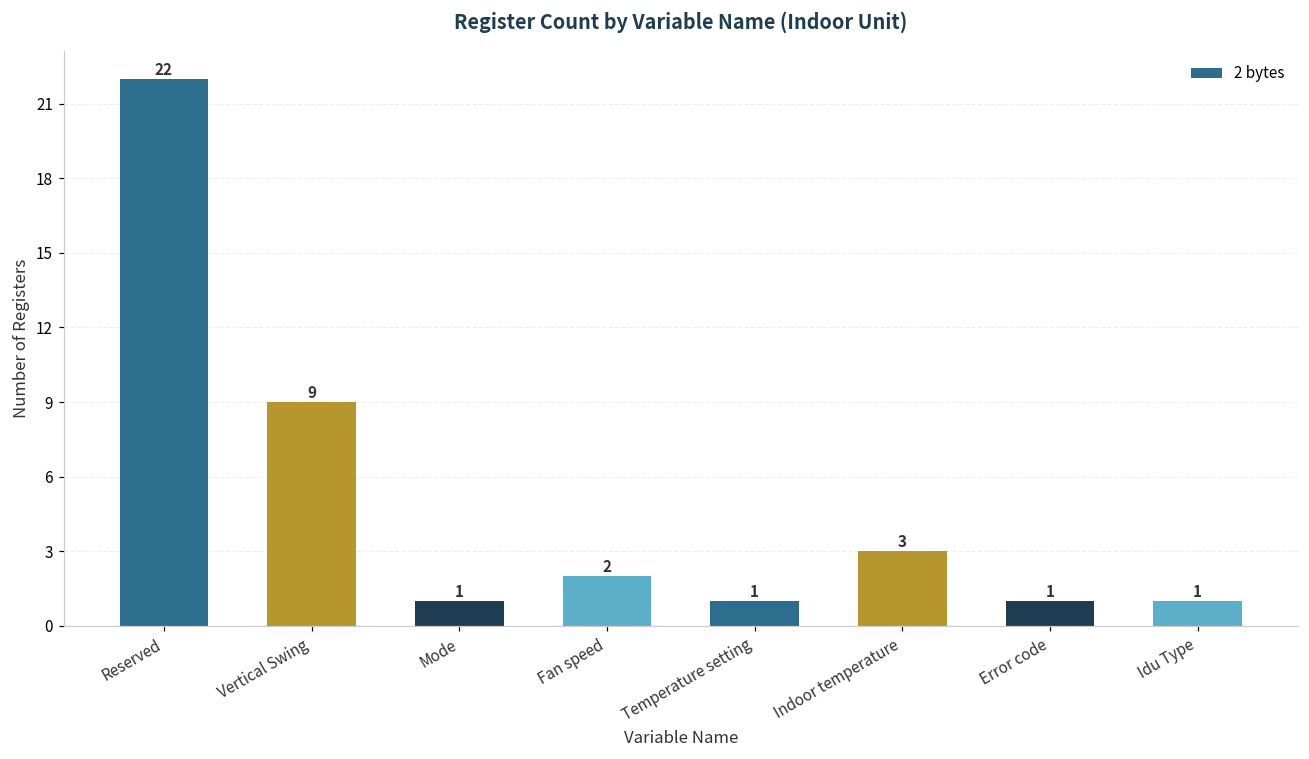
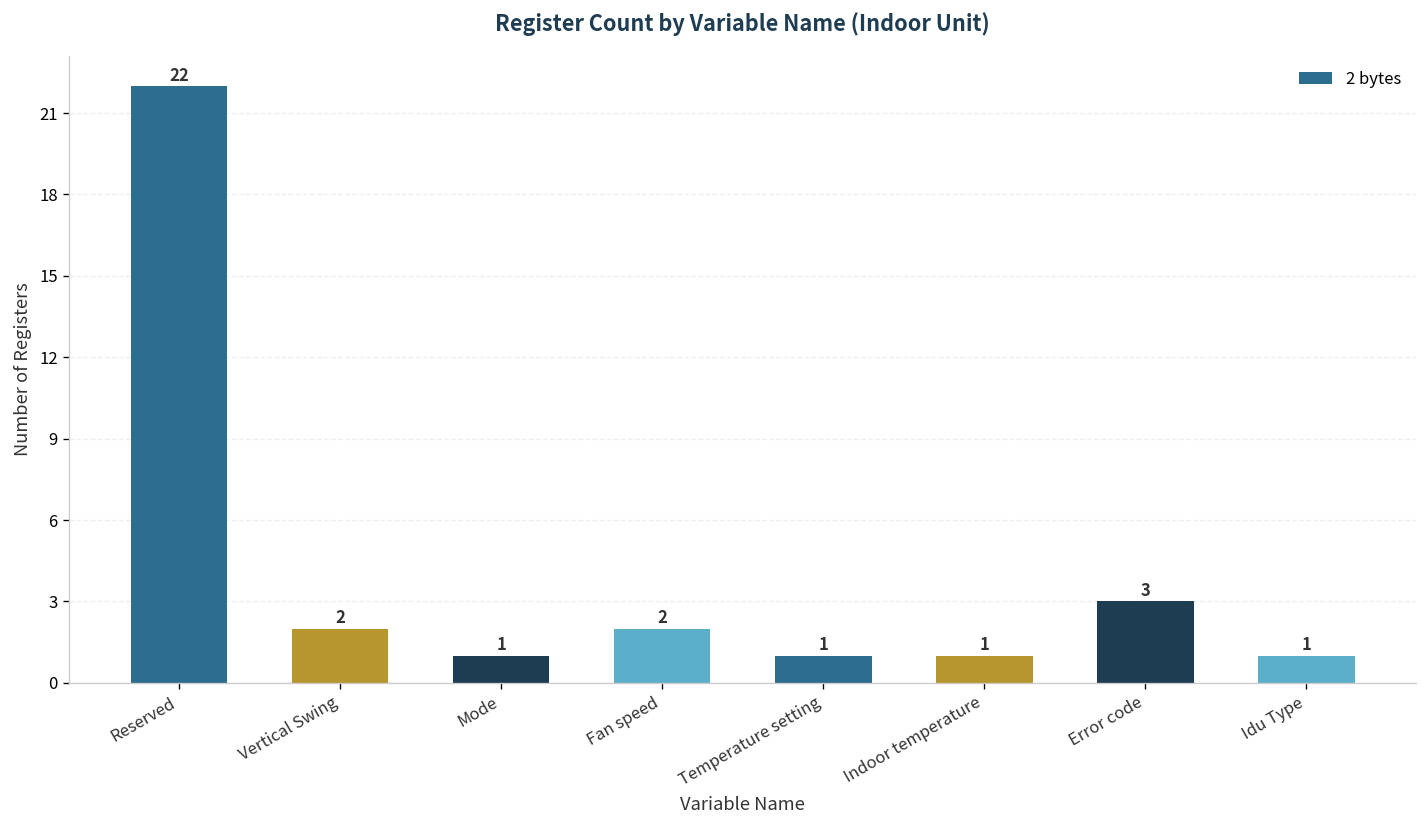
Vertical Swing: 9 -> 2
Indoor temperature: 3 -> 1
Error code: 1 -> 3
